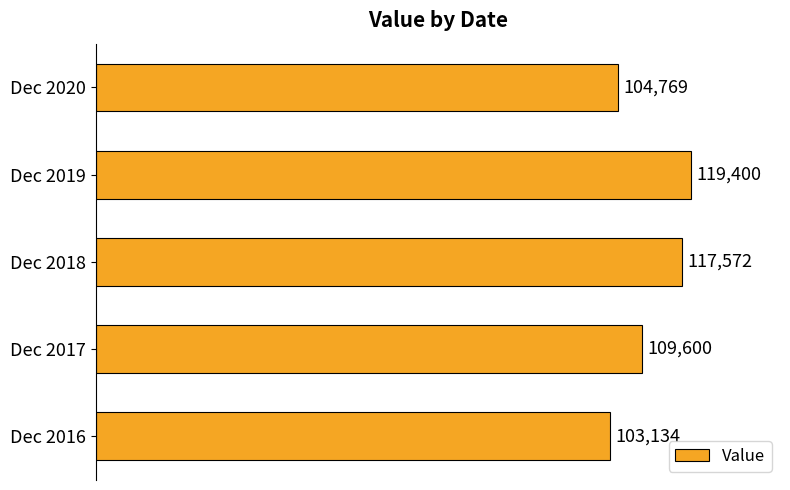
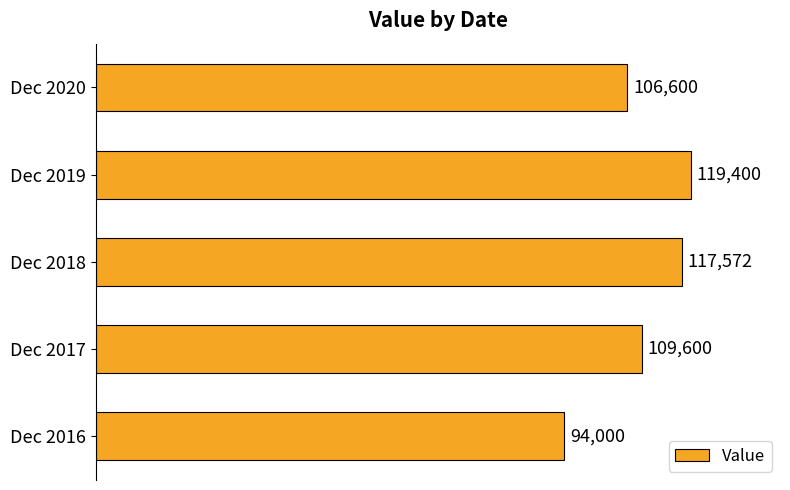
Dec 2020: 104,769 -> 106,600
Dec 2016: 103,134 -> 94,000
